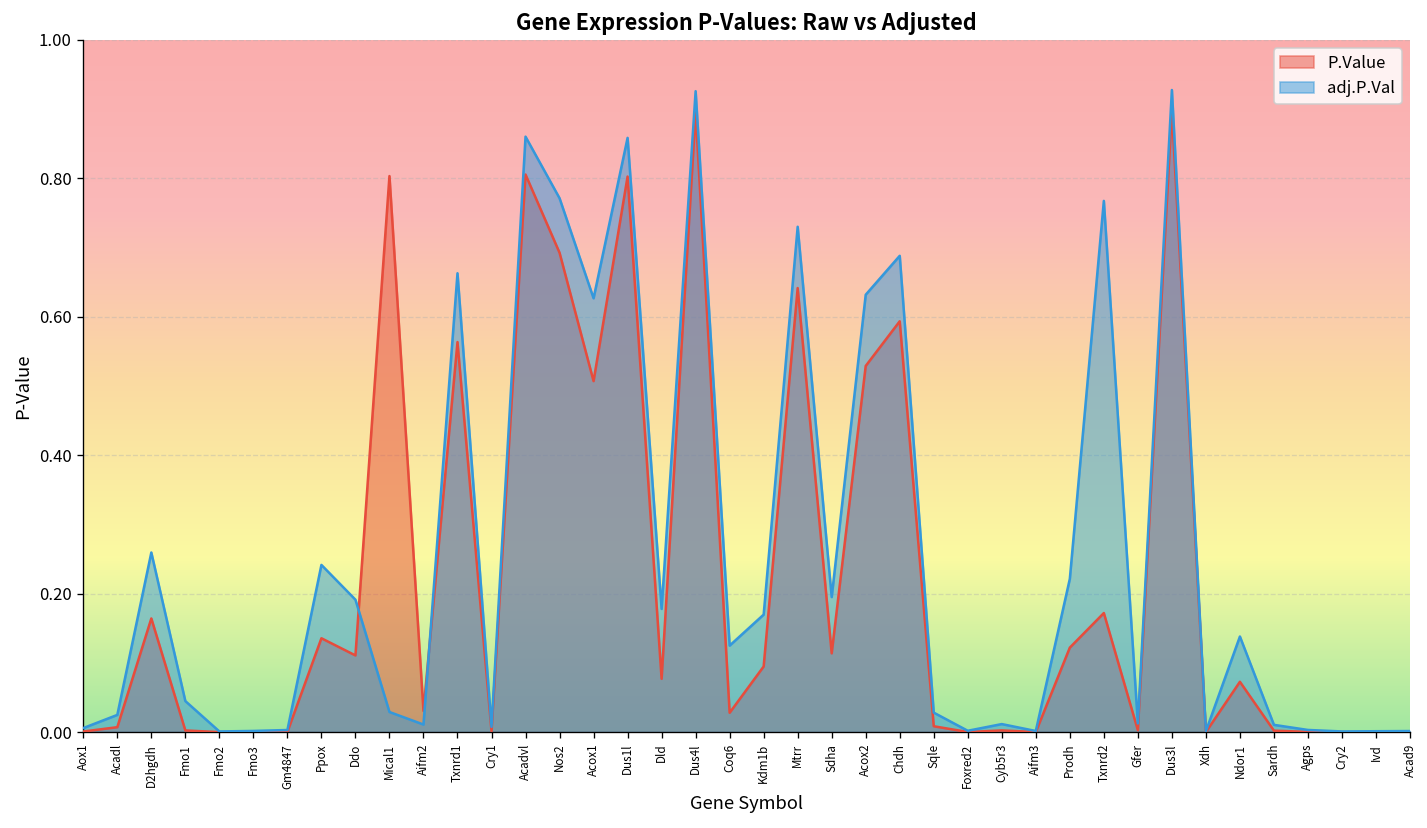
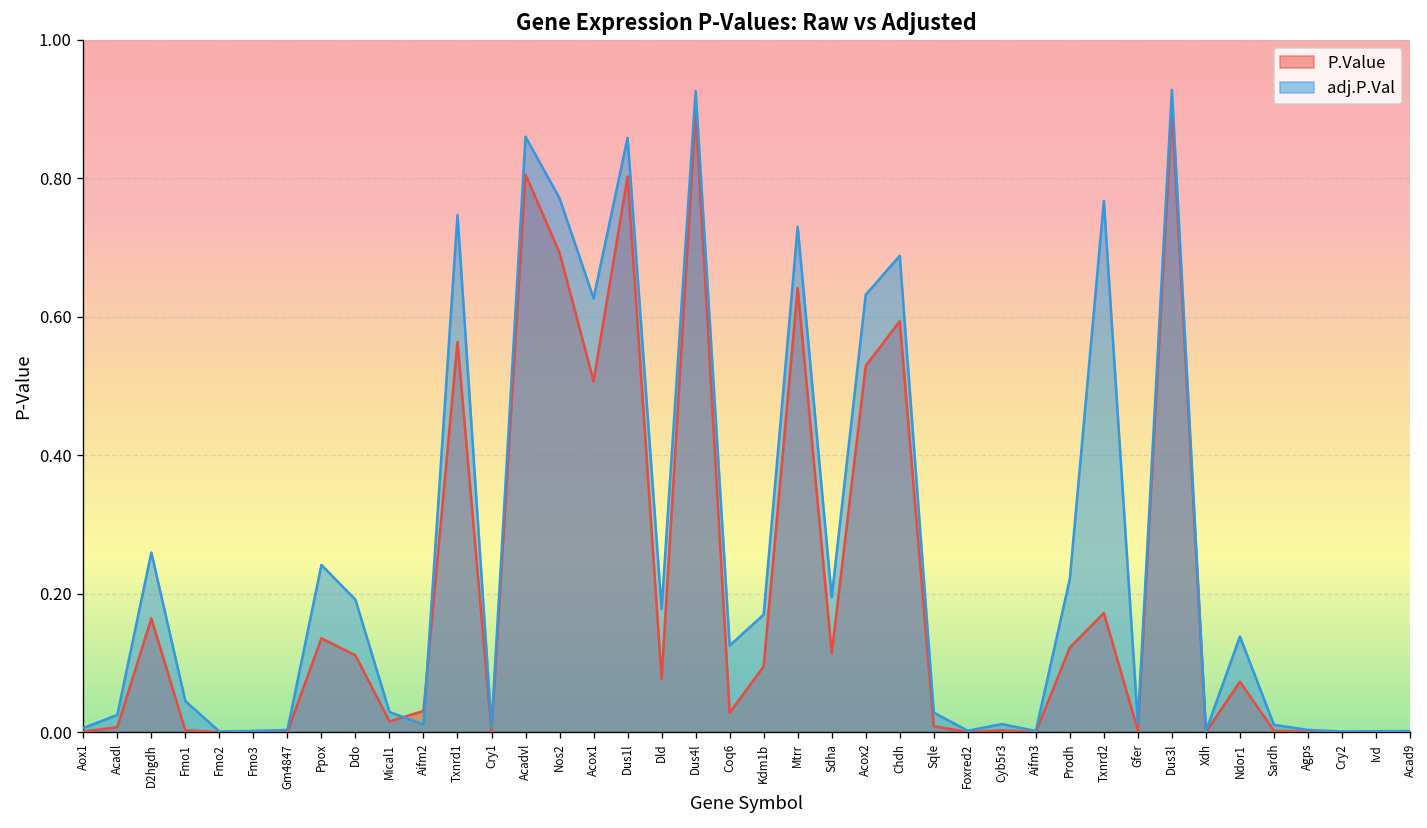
P.Value, Mical1: 0.80 -> 0.02
adj.P.Val, Txnrd1: 0.66 -> 0.75
